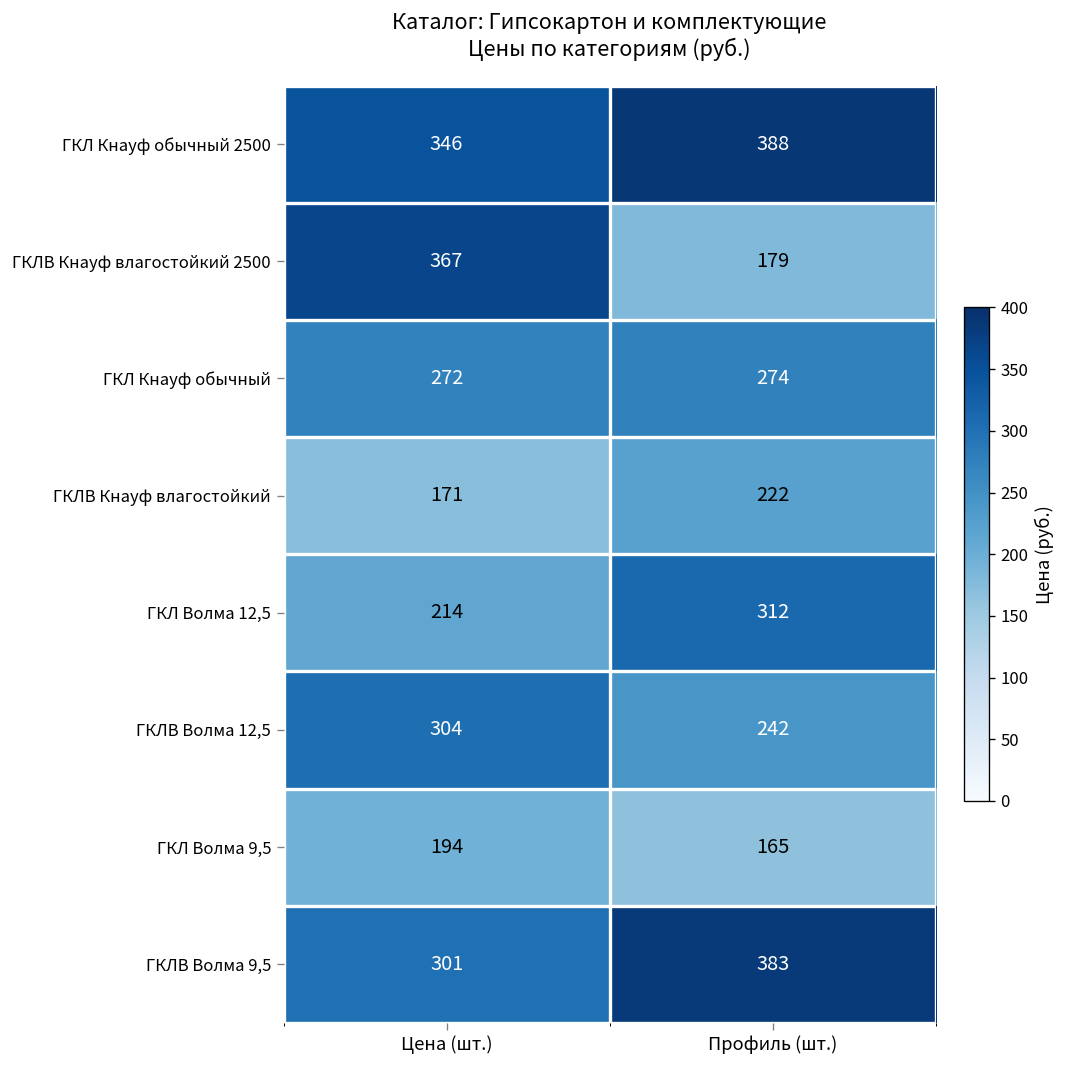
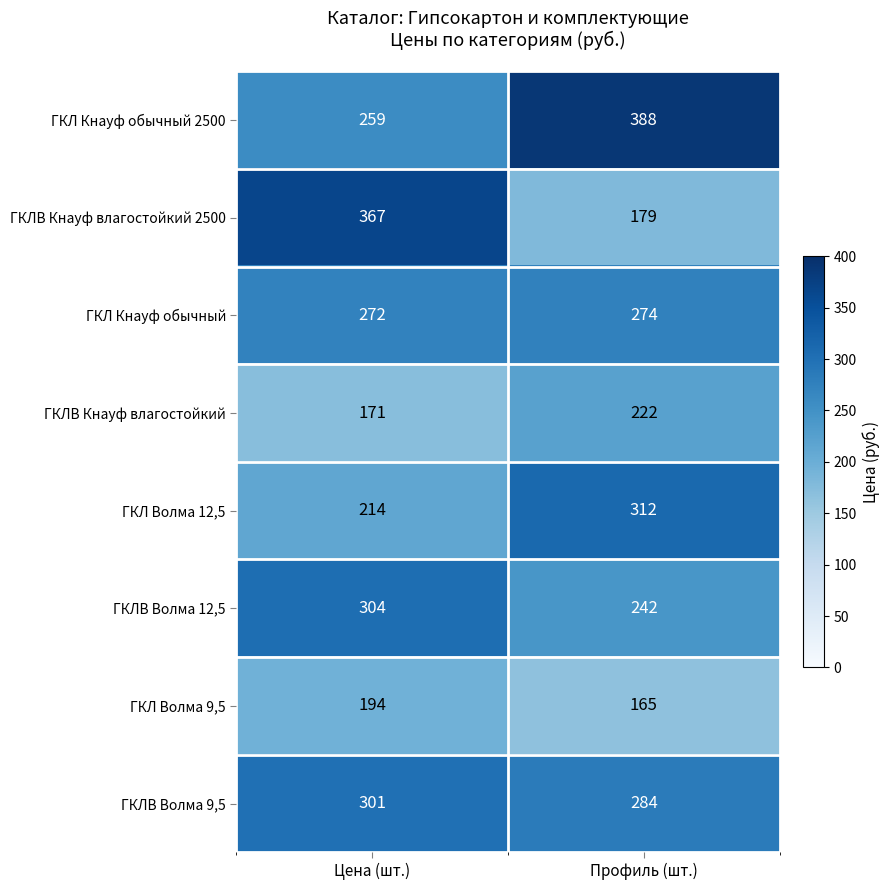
ГКЛ Кнауф обычный 2500, Цена (шт.): 346 -> 259
ГКЛВ Волма 9,5, Профиль (шт.): 383 -> 284
